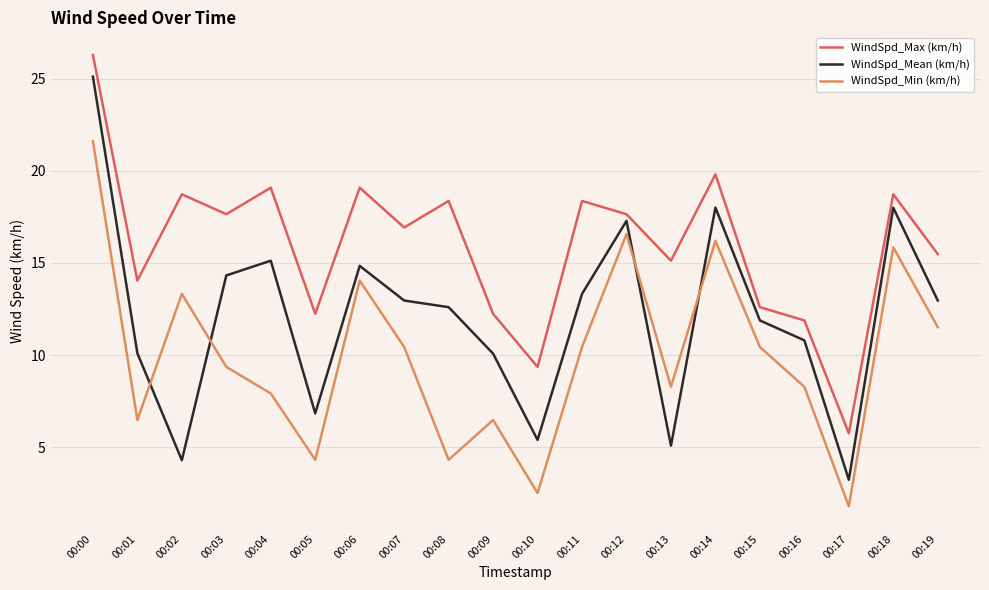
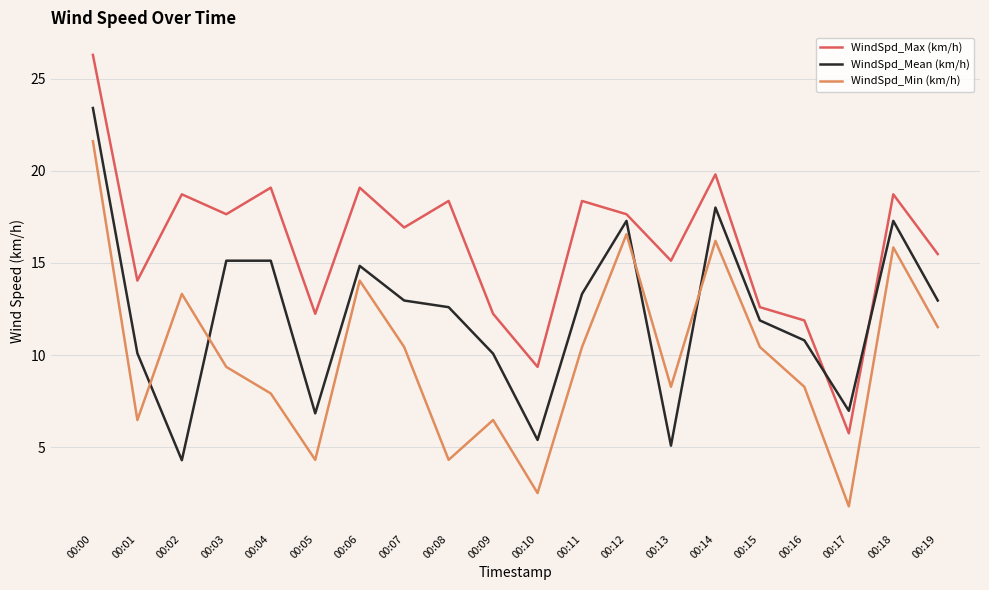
WindSpd_Mean (km/h), 00:00: 25.1 -> 23.4
WindSpd_Mean (km/h), 00:03: 14.3 -> 15.1
WindSpd_Mean (km/h), 00:17: 3.2 -> 7.0
WindSpd_Mean (km/h), 00:18: 18.0 -> 17.3
